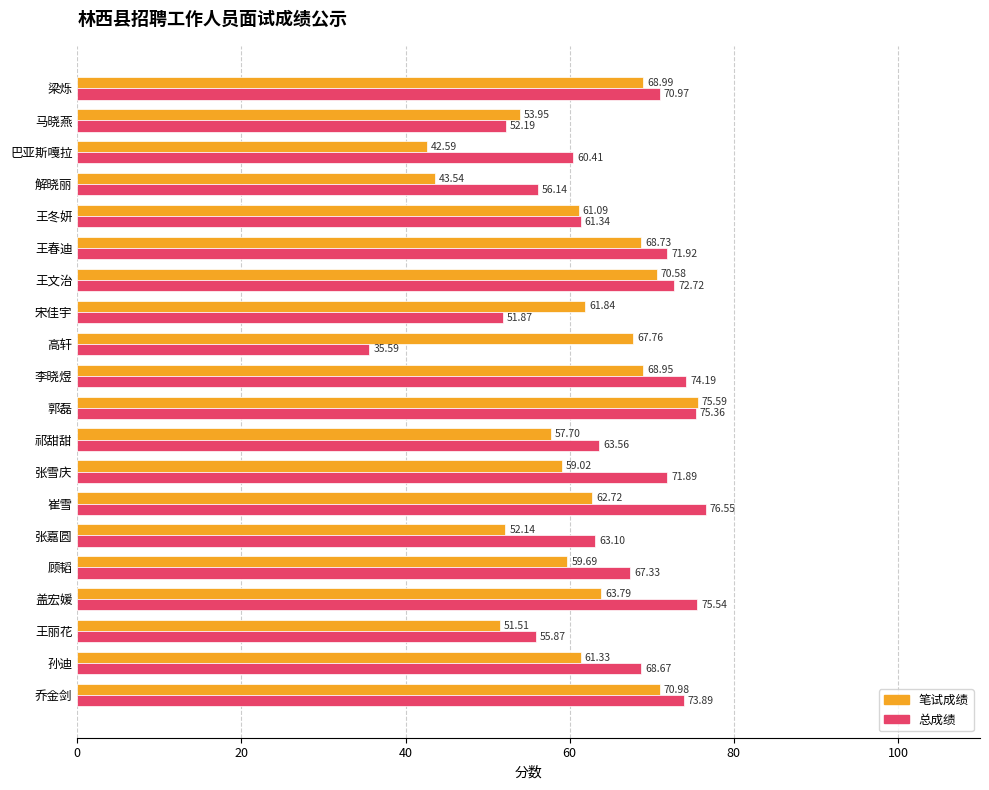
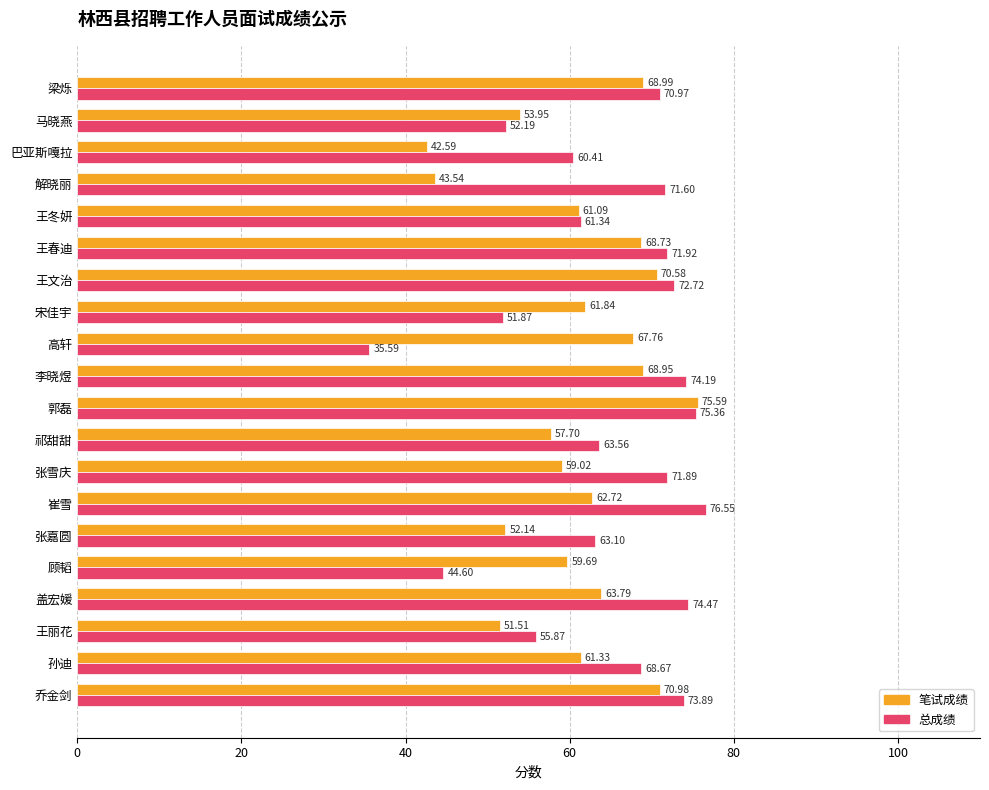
总成绩, 解晓丽: 56.14 -> 71.60
总成绩, 顾韬: 67.33 -> 44.60
总成绩, 盖宏媛: 75.54 -> 74.47
